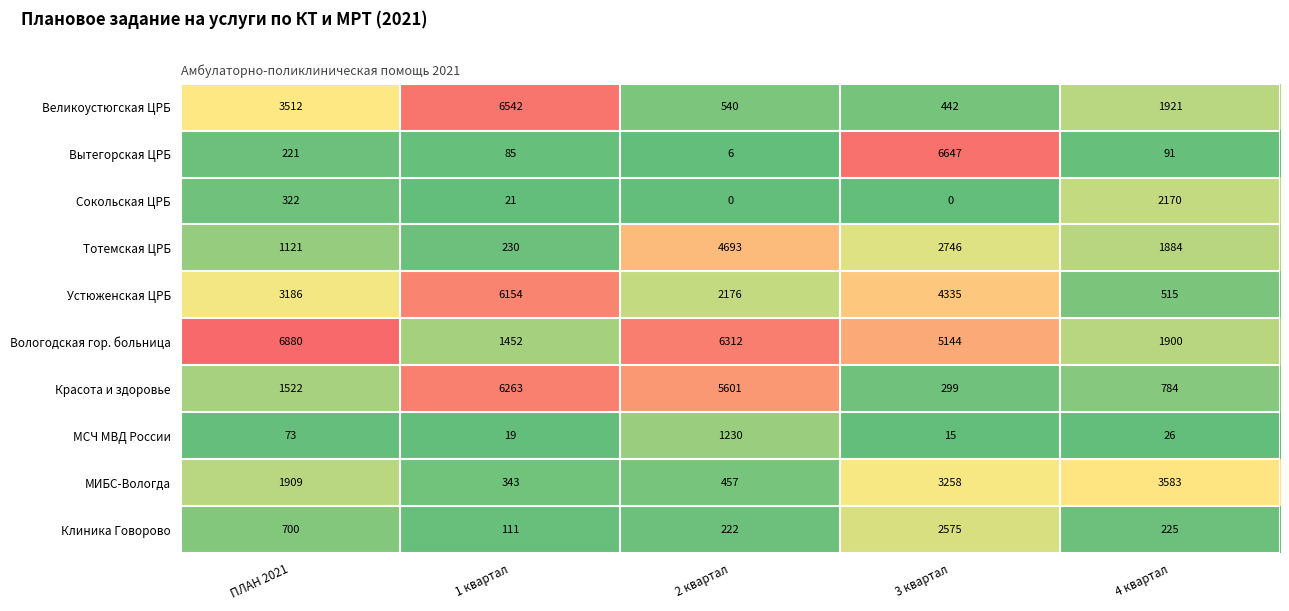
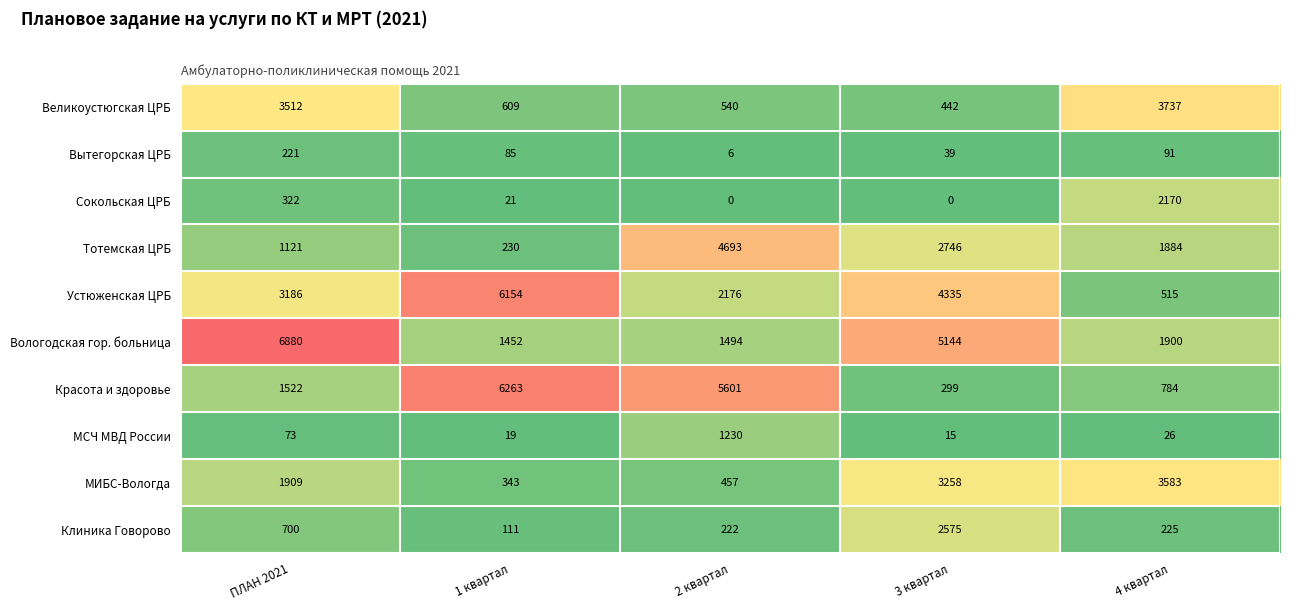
Великоустюгская ЦРБ, 1 квартал: 6542 -> 609
Великоустюгская ЦРБ, 4 квартал: 1921 -> 3737
Вытегорская ЦРБ, 3 квартал: 6647 -> 39
Вологодская гор. больница, 2 квартал: 6312 -> 1494
